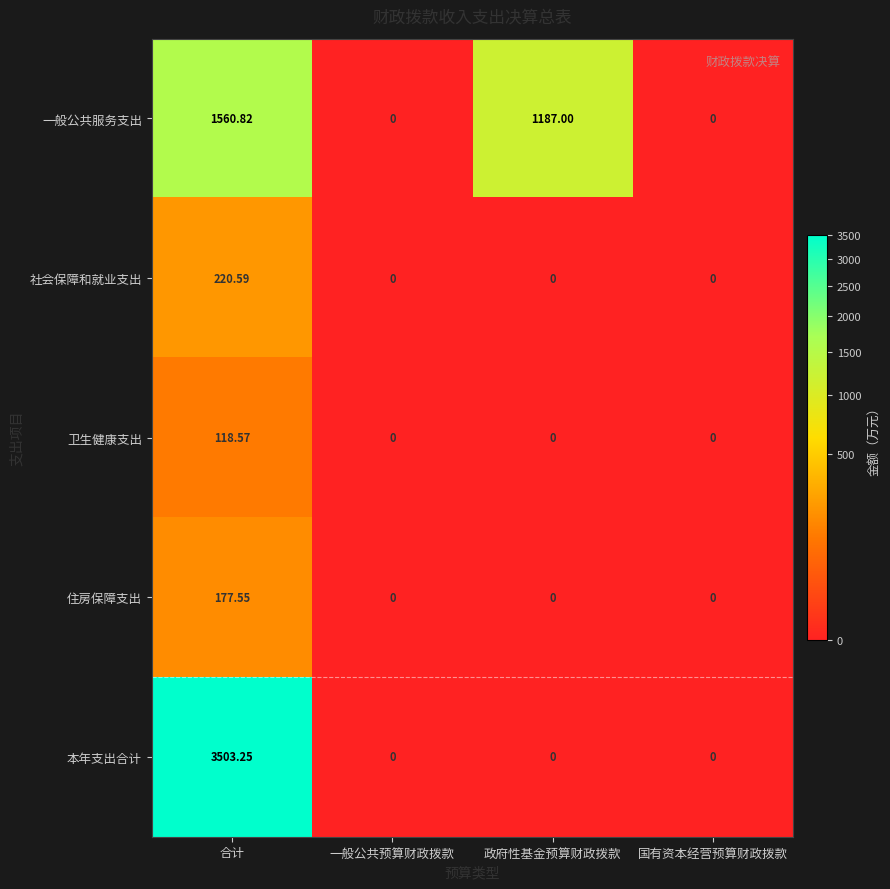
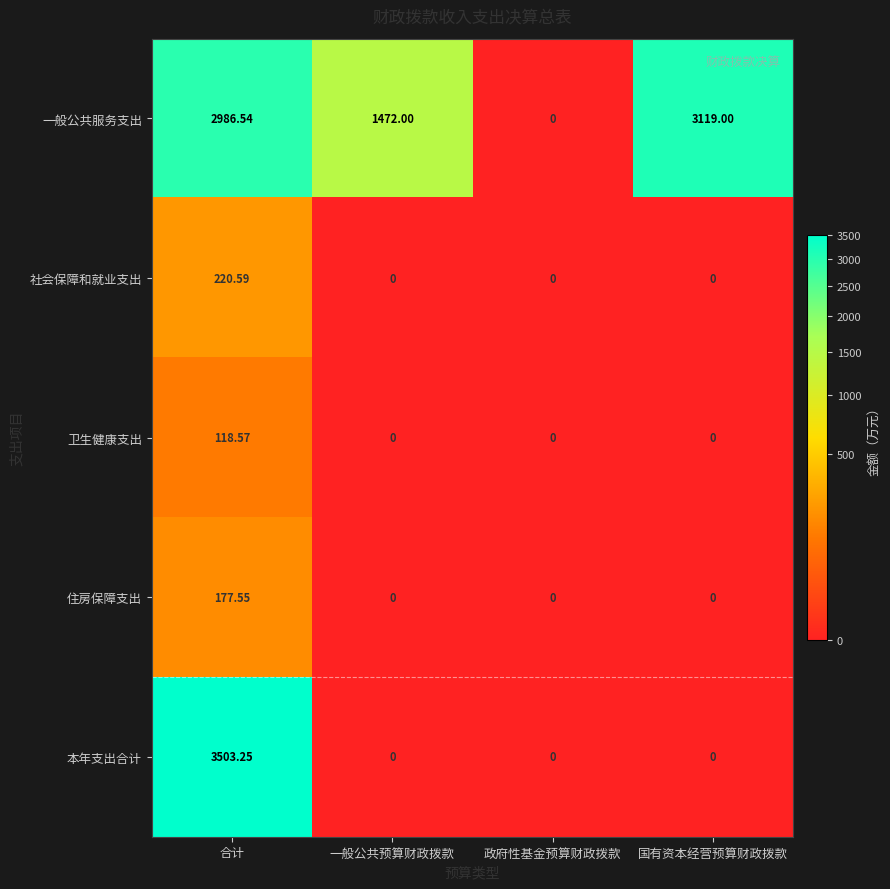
一般公共服务支出, 合计: 1560.82 -> 2986.54
一般公共服务支出, 一般公共预算财政拨款: 0 -> 1472.00
一般公共服务支出, 政府性基金预算财政拨款: 1187.00 -> 0
一般公共服务支出, 国有资本经营预算财政拨款: 0 -> 3119.00
